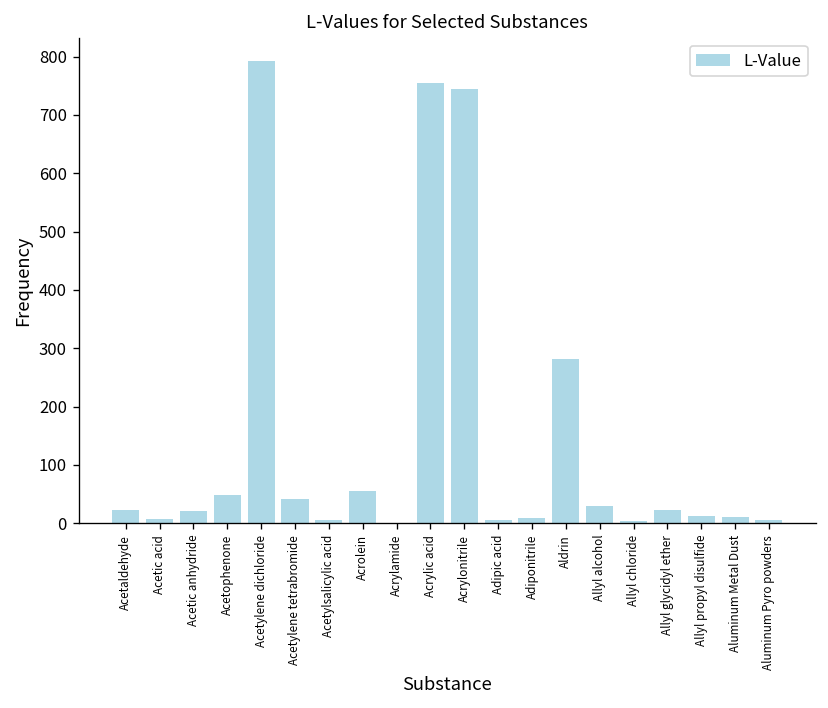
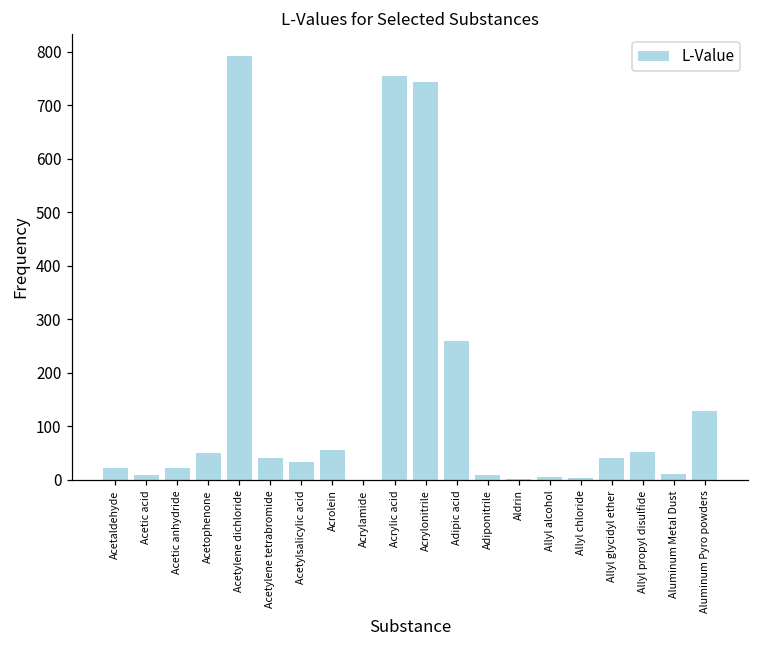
Acetylsalicylic acid: 10 -> 30
Adipic acid: 10 -> 260
Aldrin: 280 -> 0
Allyl alcohol: 30 -> 0
Allyl glycidyl ether: 20 -> 40
Allyl propyl disulfide: 10 -> 50
Aluminum Pyro powders: 10 -> 130
